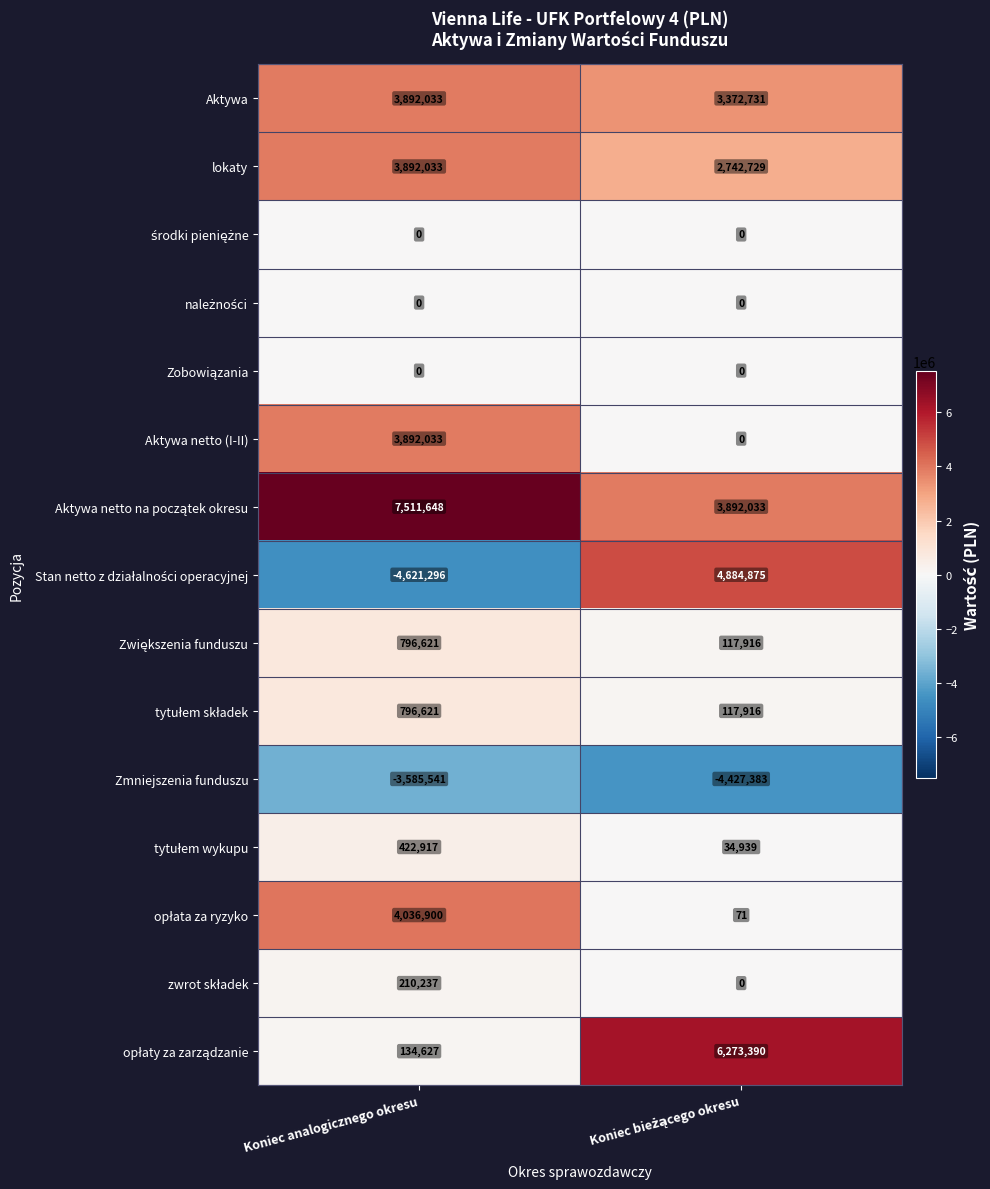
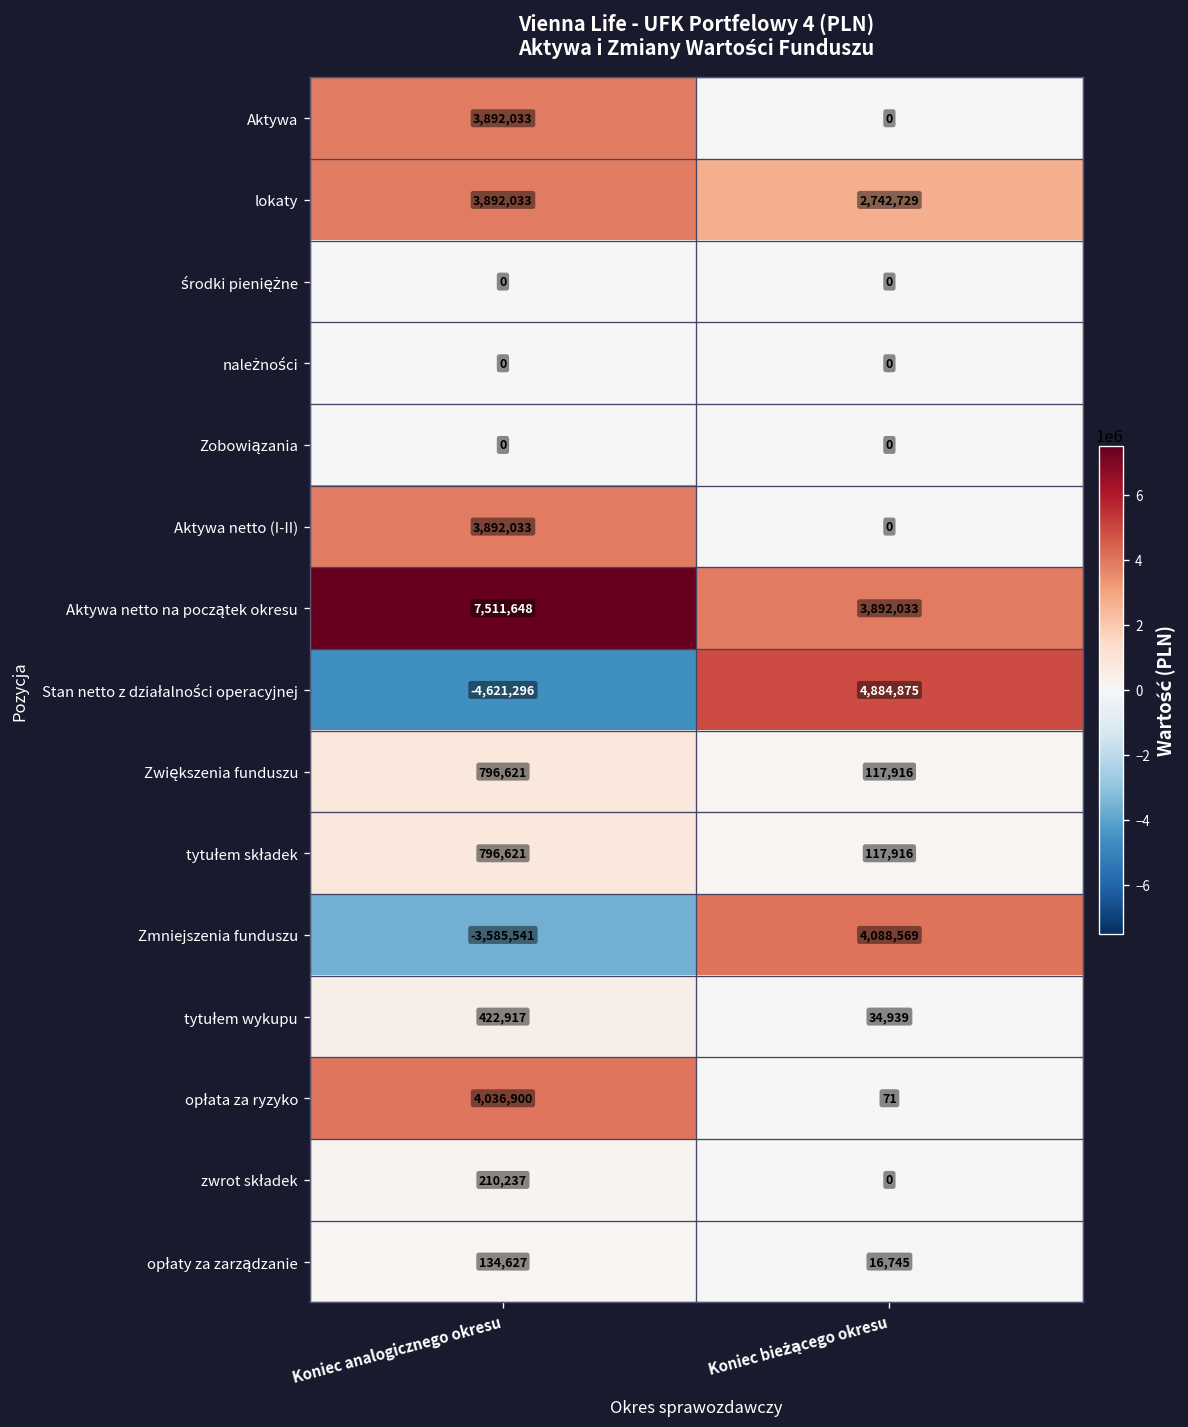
Aktywa, Koniec bieżącego okresu: 3,372,731 -> 0
Zmniejszenia funduszu, Koniec bieżącego okresu: -4,427,383 -> 4,088,569
opłaty za zarządzanie, Koniec bieżącego okresu: 6,273,390 -> 16,745
